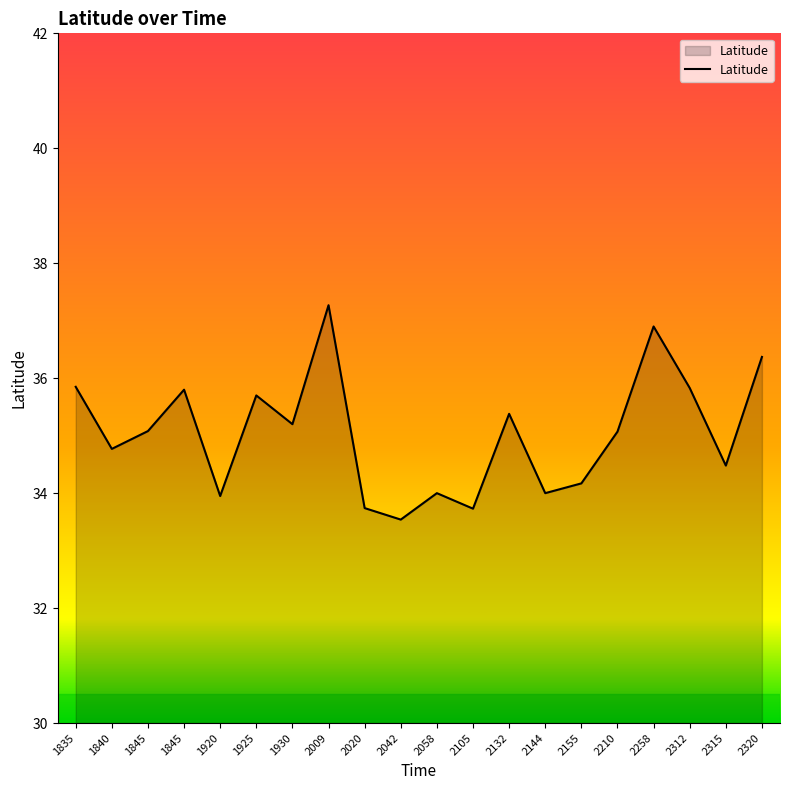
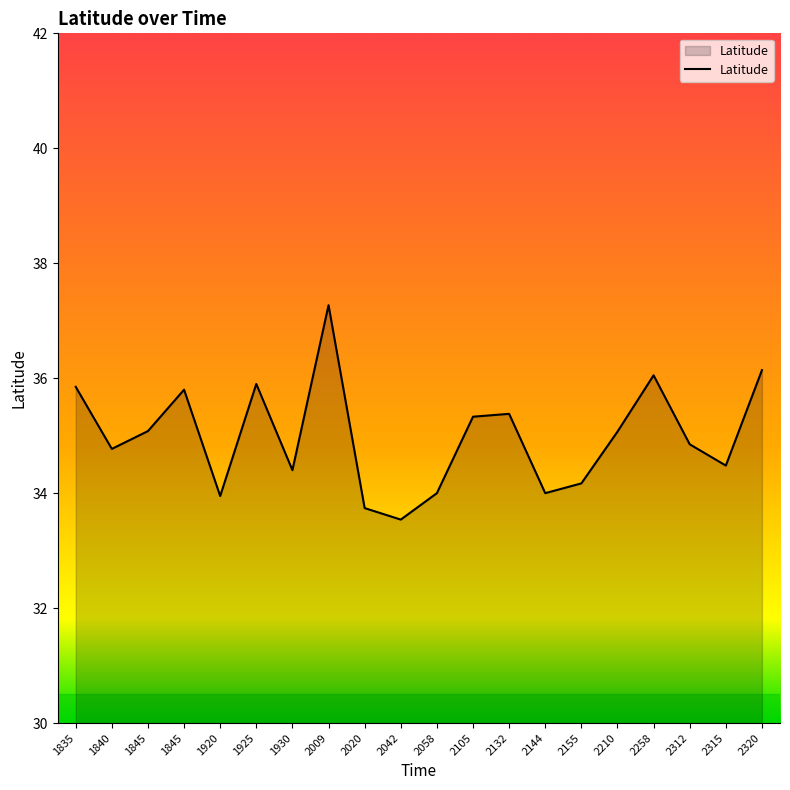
1925: 35.7 -> 35.9
1930: 35.2 -> 34.4
2105: 33.7 -> 35.3
2258: 36.9 -> 36.1
2312: 35.8 -> 34.9
2320: 36.4 -> 36.1
